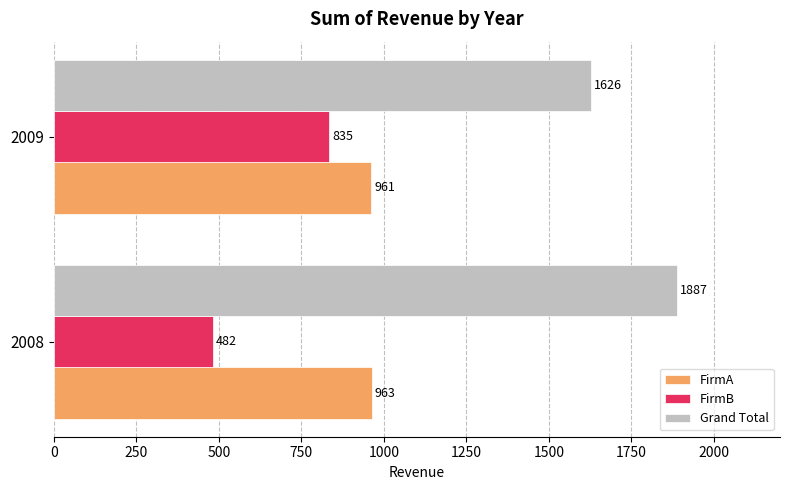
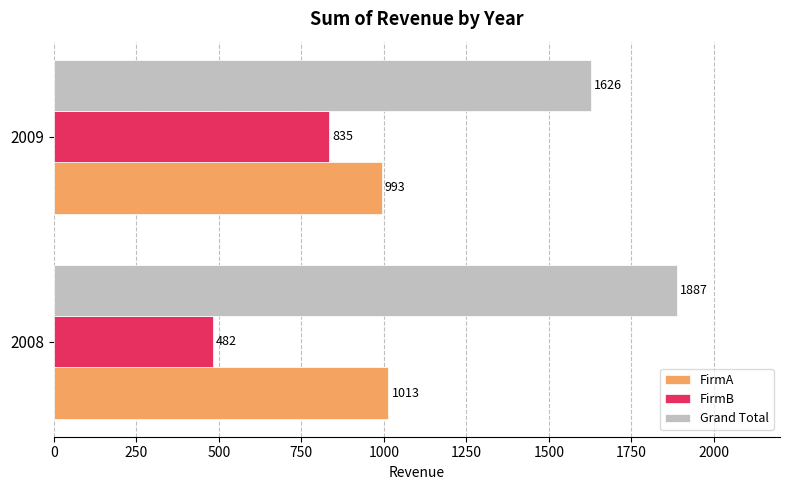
FirmA, 2009: 961 -> 993
FirmA, 2008: 963 -> 1013
